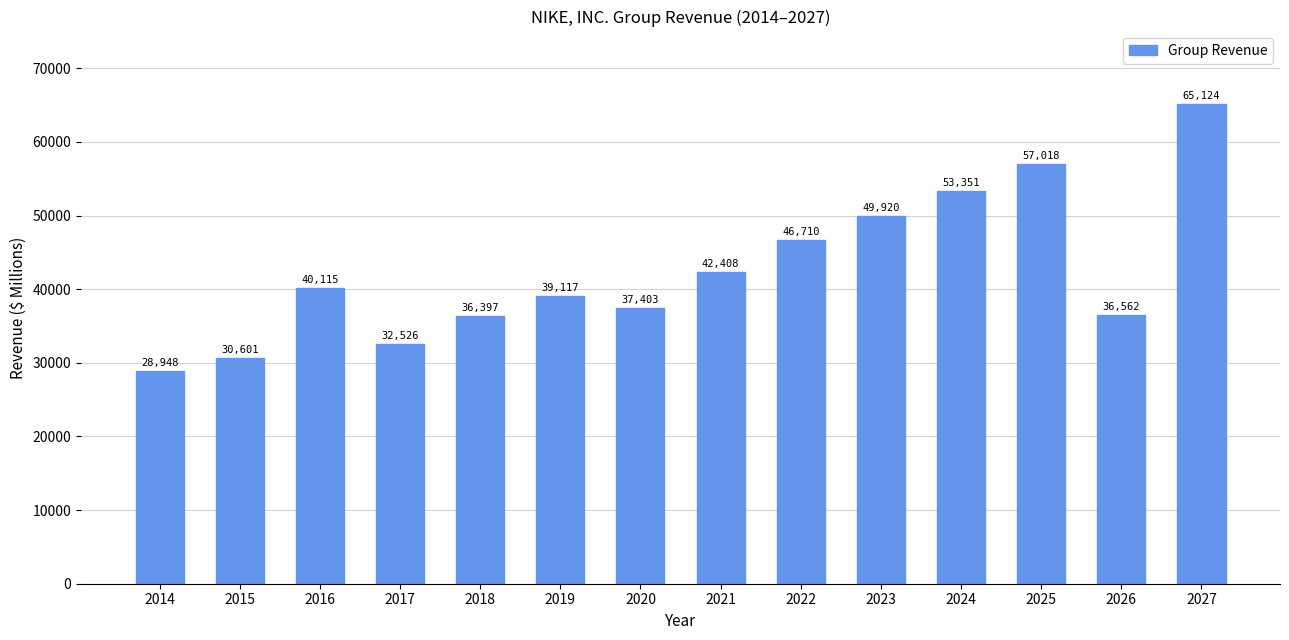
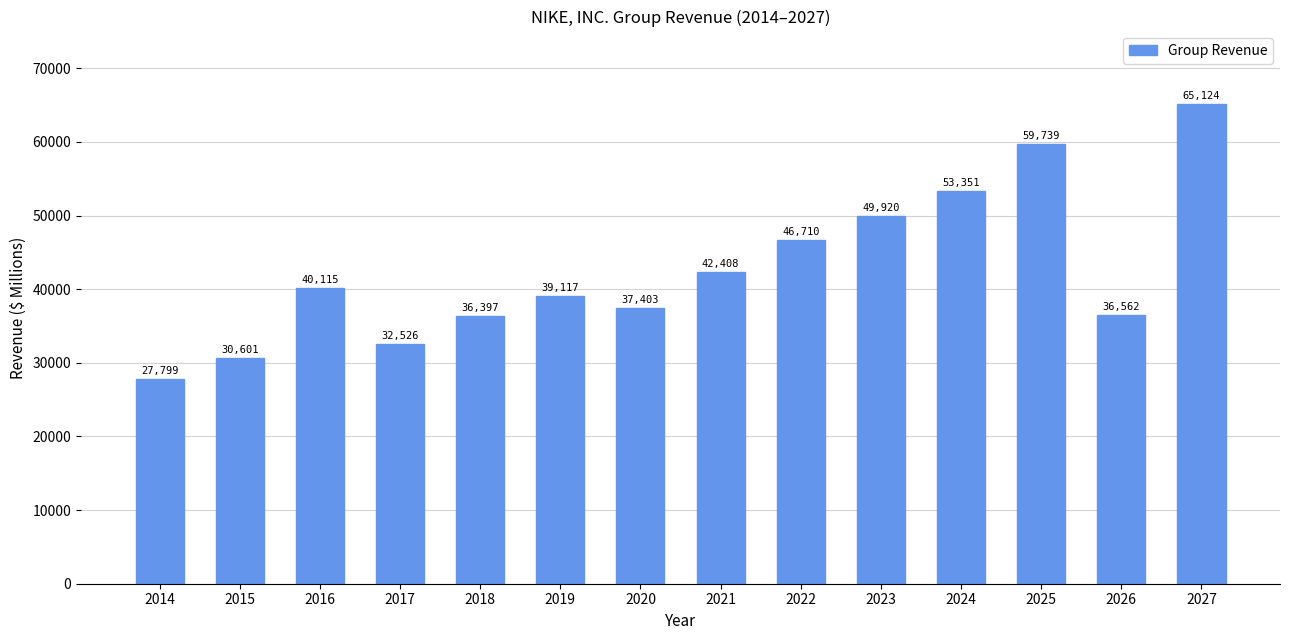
2014: 28,948 -> 27,799
2025: 57,018 -> 59,739
